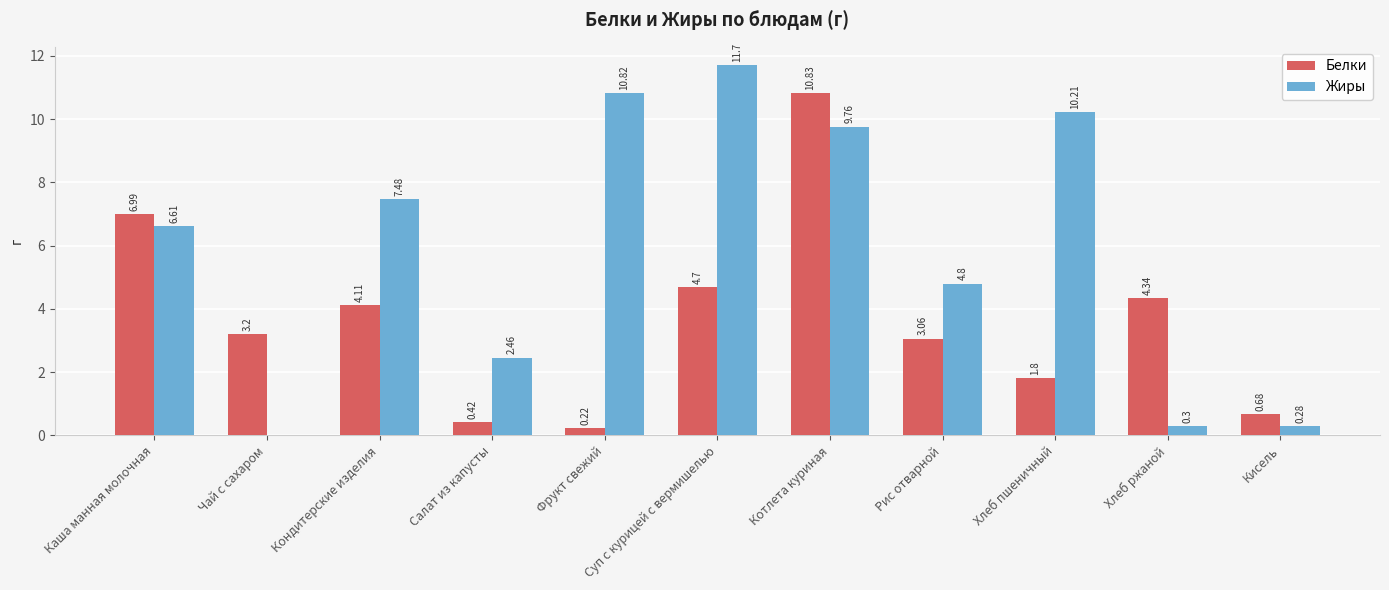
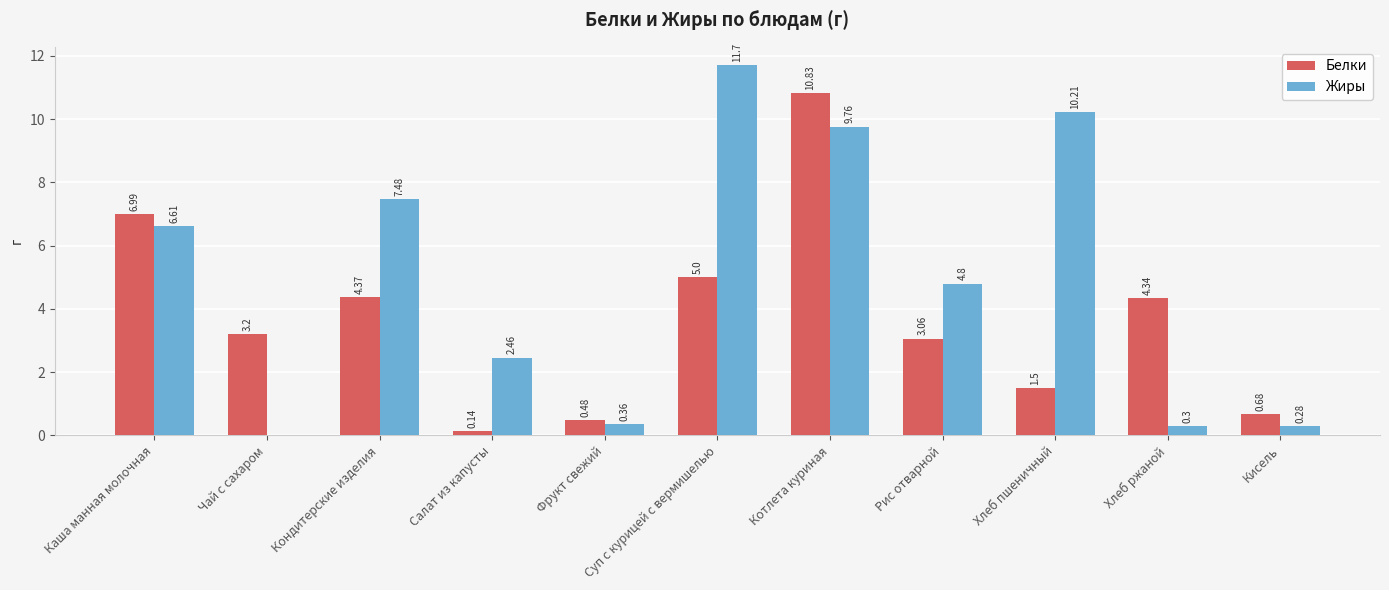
Белки, Кондитерские изделия: 4.11 -> 4.37
Белки, Салат из капусты: 0.42 -> 0.14
Белки, Фрукт свежий: 0.22 -> 0.48
Жиры, Фрукт свежий: 10.82 -> 0.36
Белки, Суп с курицей с вермишелью: 4.7 -> 5.0
Белки, Хлеб пшеничный: 1.8 -> 1.5
